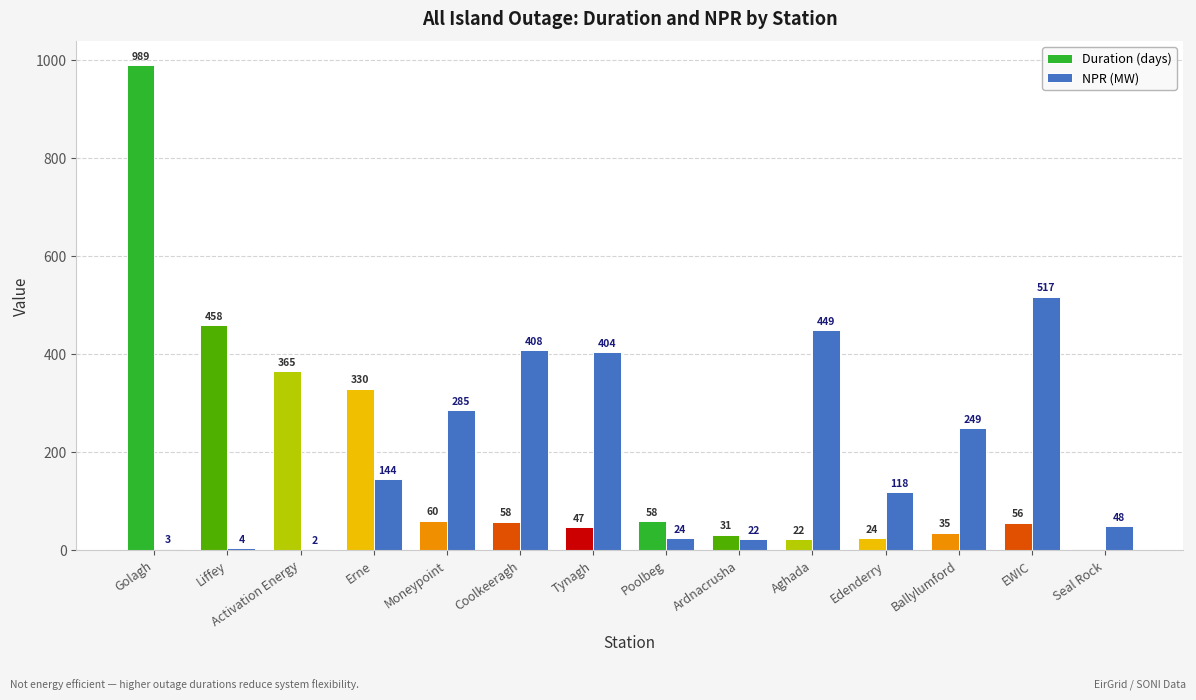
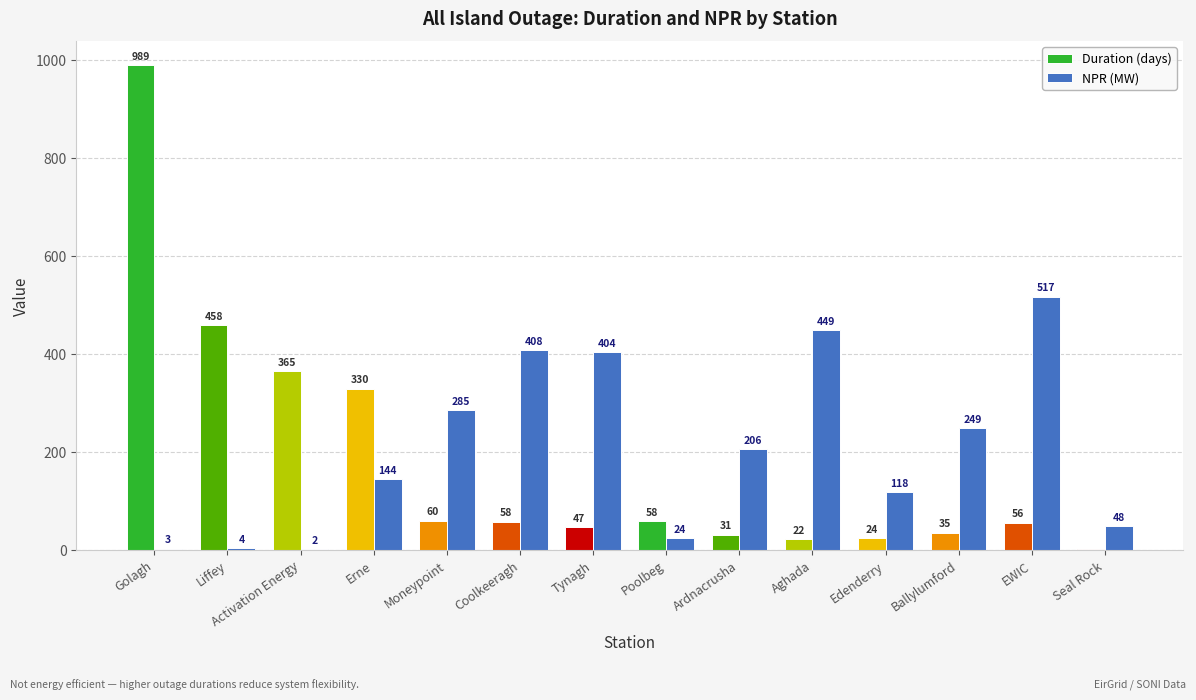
NPR (MW), Ardnacrusha: 22 -> 206
